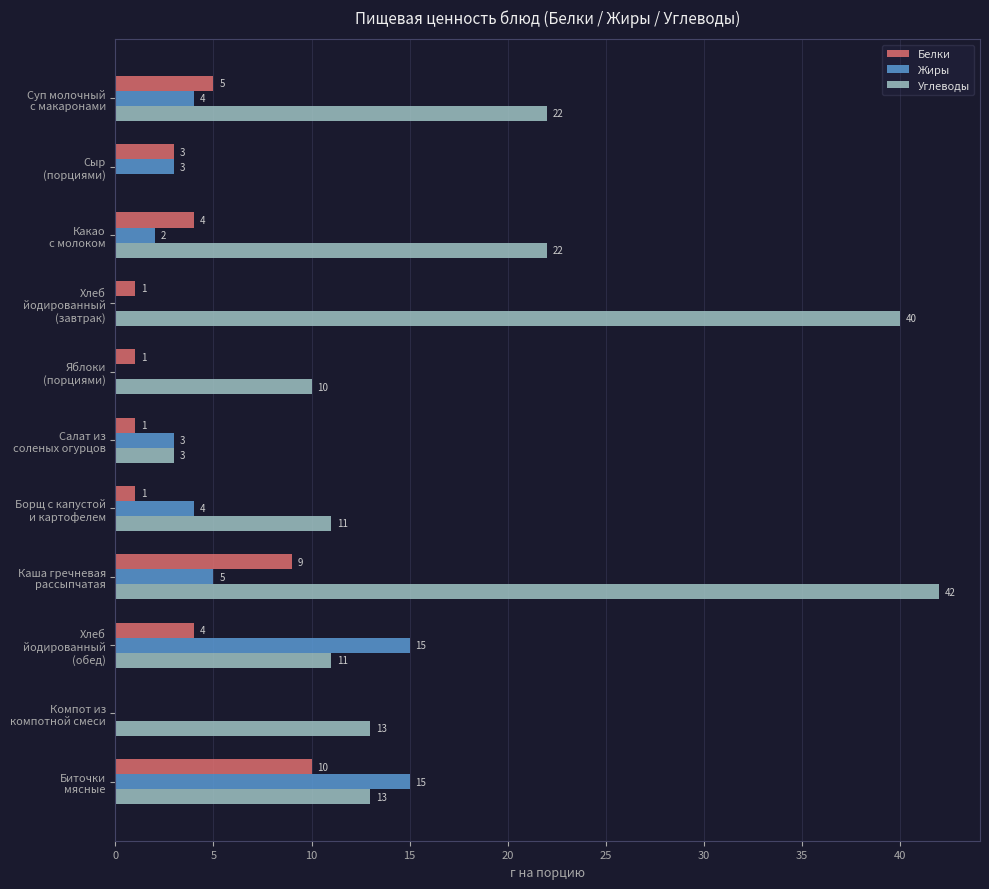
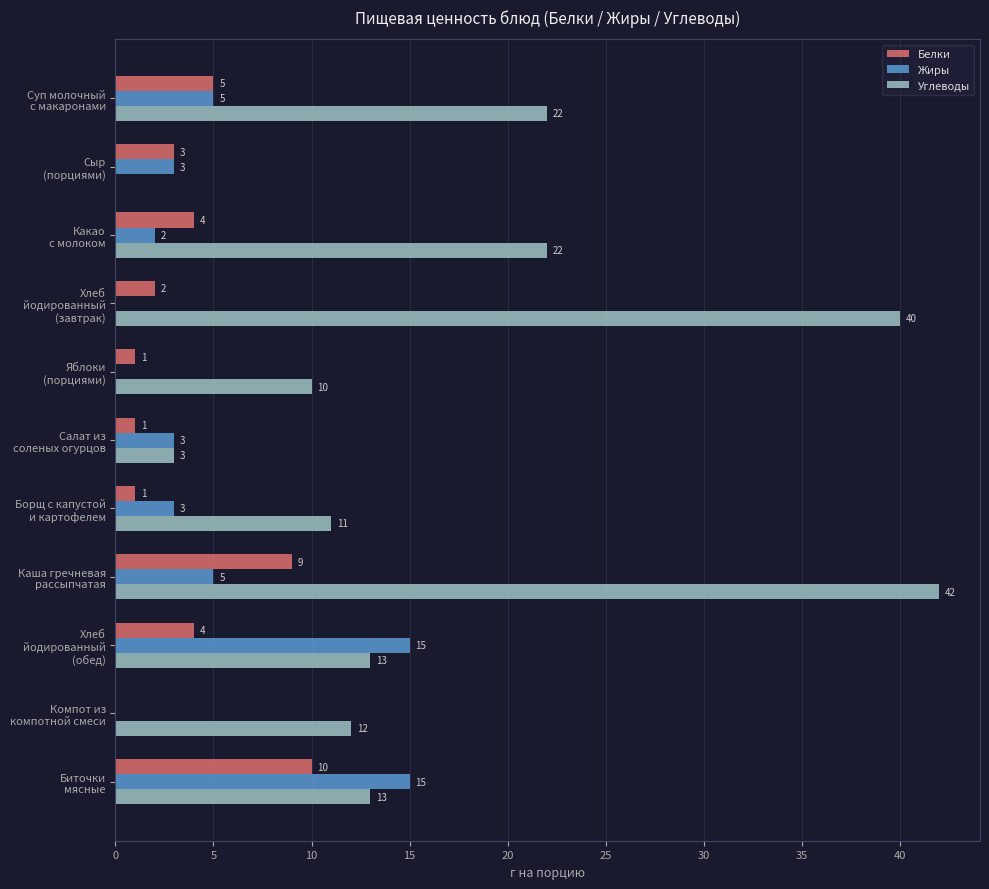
Жиры, Суп молочный с макаронами: 4 -> 5
Белки, Хлеб йодированный (завтрак): 1 -> 2
Жиры, Борщ с капустой и картофелем: 4 -> 3
Углеводы, Хлеб йодированный (обед): 11 -> 13
Углеводы, Компот из компотной смеси: 13 -> 12
